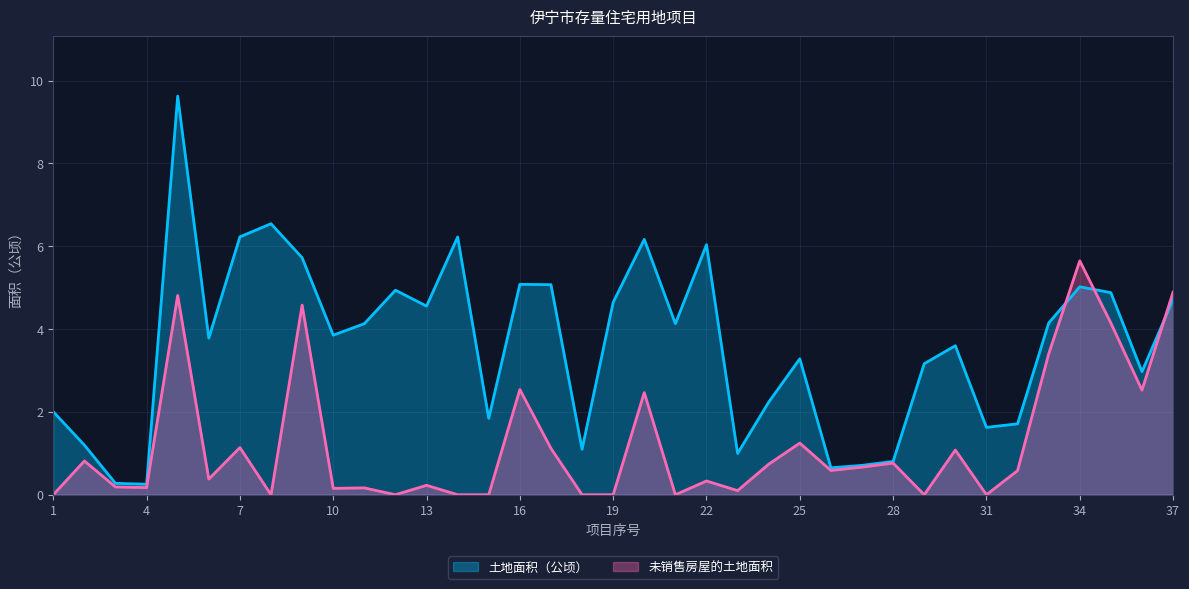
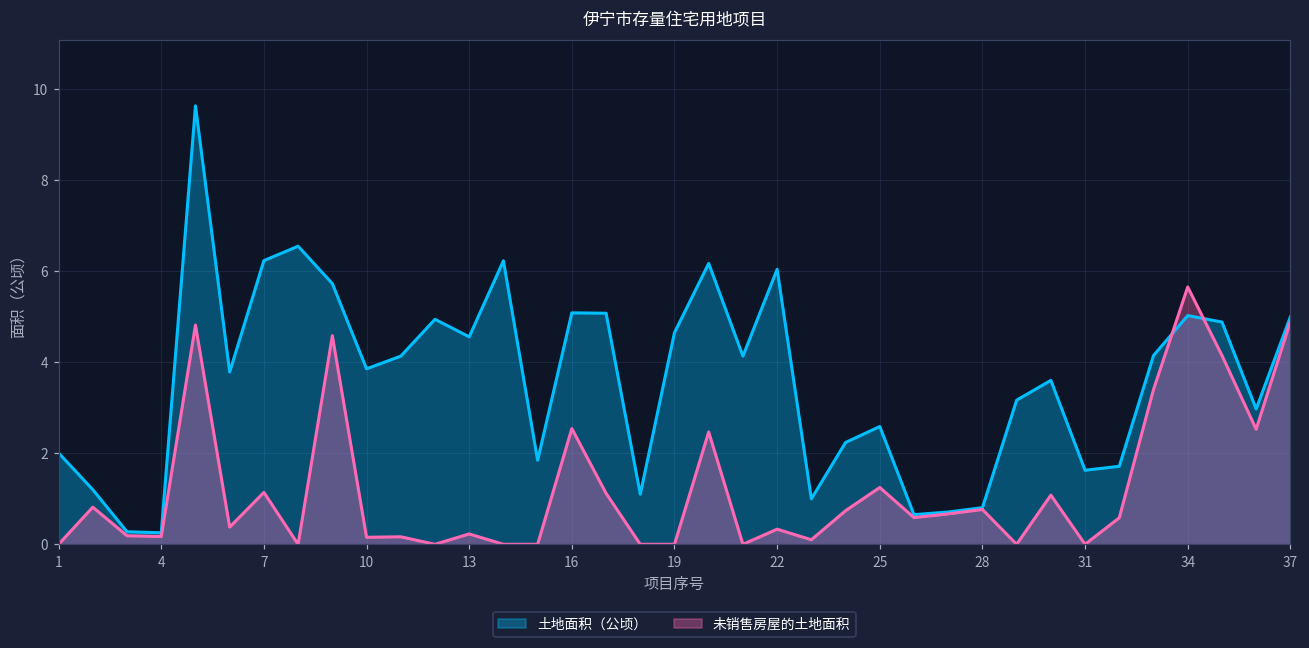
土地面积（公顷）, 25: 3.3 -> 2.6
土地面积（公顷）, 37: 4.7 -> 5.0
